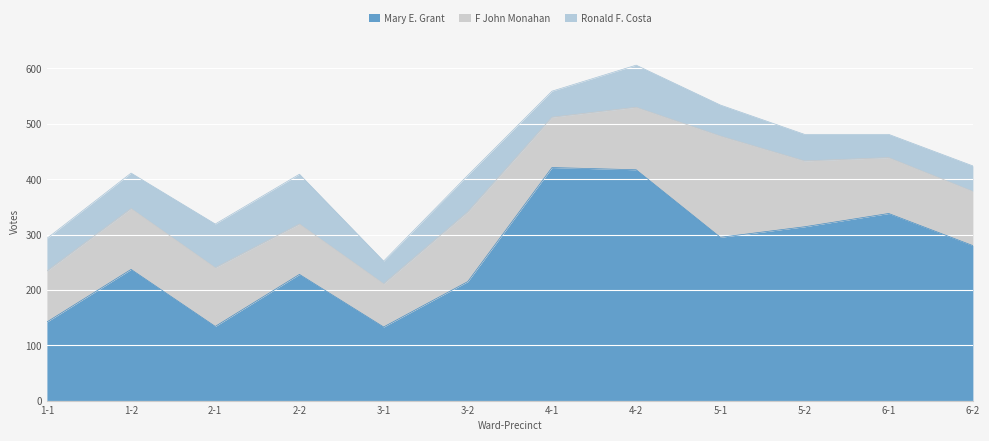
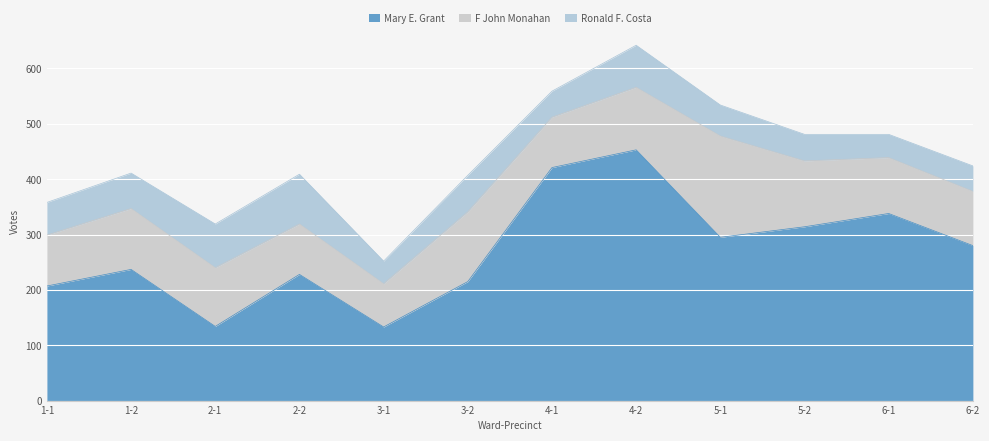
Mary E. Grant, 1-1: 140 -> 210
Mary E. Grant, 4-2: 420 -> 450
